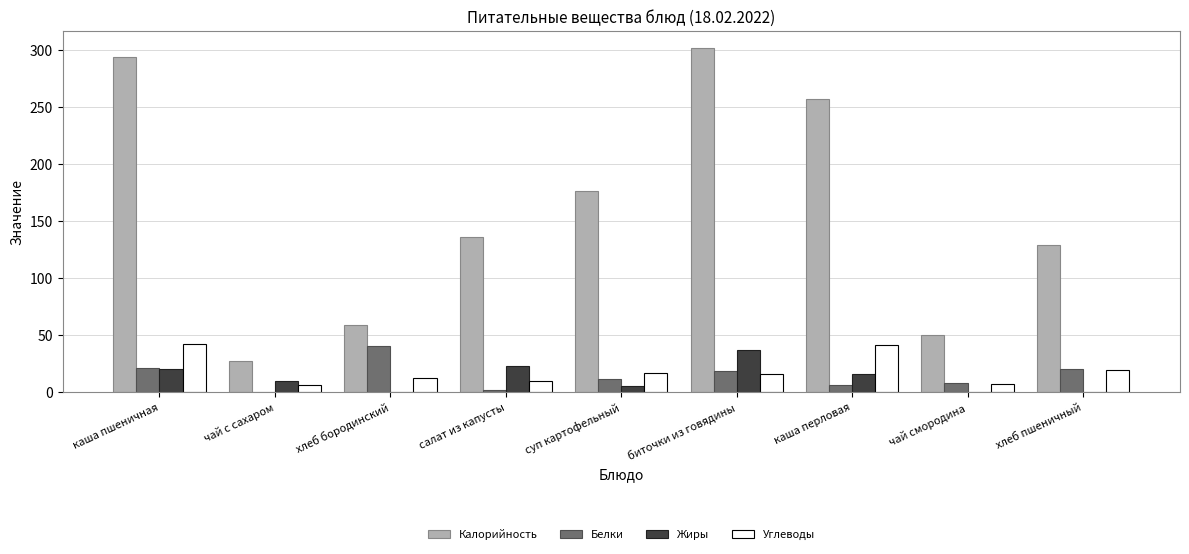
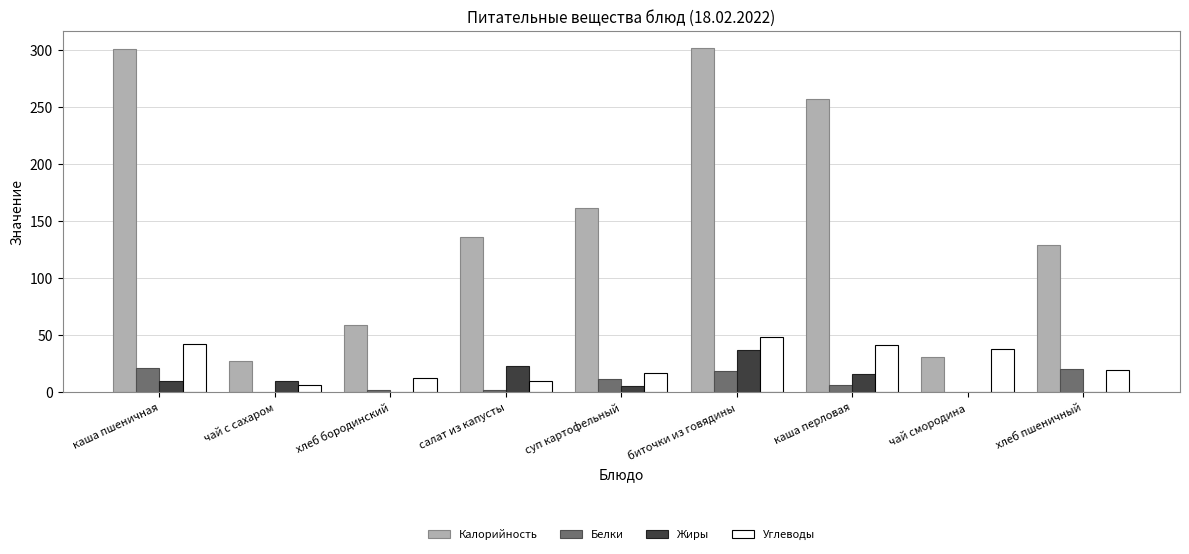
Калорийность, каша пшеничная: 294 -> 301
Жиры, каша пшеничная: 20 -> 10
Белки, хлеб бородинский: 40 -> 2
Калорийность, суп картофельный: 176 -> 161
Углеводы, биточки из говядины: 16 -> 48
Калорийность, чай смородина: 50 -> 31
Белки, чай смородина: 8 -> 0
Углеводы, чай смородина: 7 -> 38
